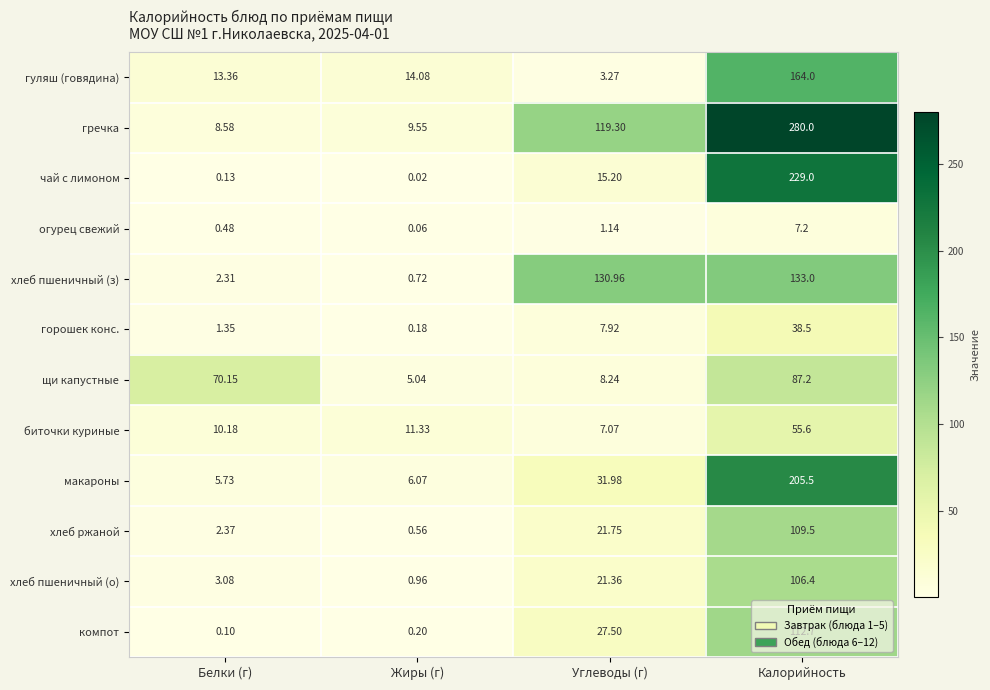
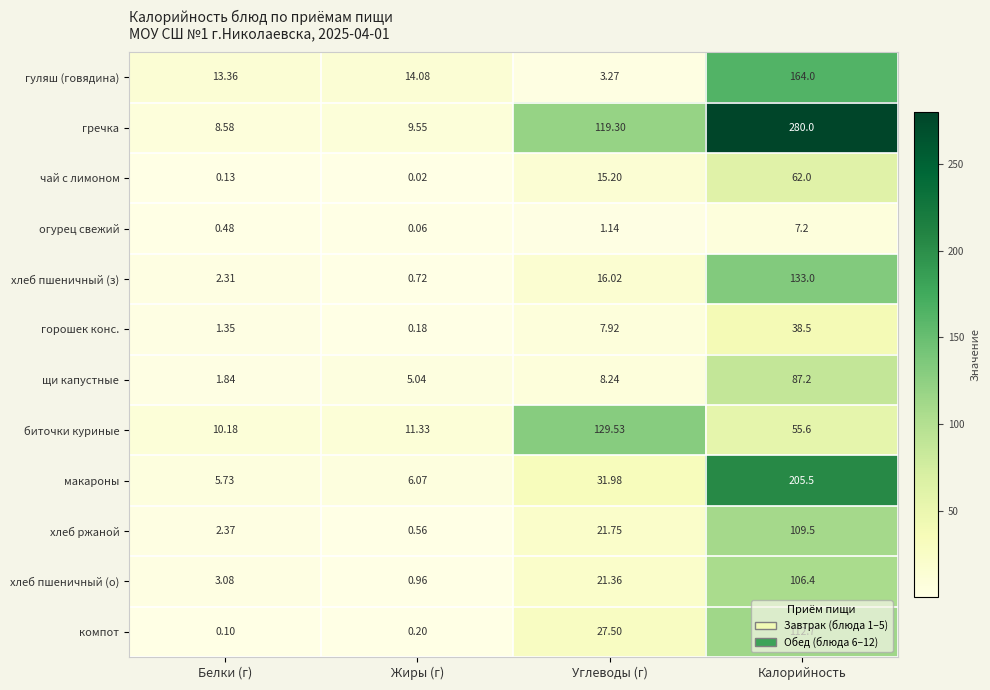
чай с лимоном, Калорийность: 229.0 -> 62.0
хлеб пшеничный (з), Углеводы (г): 130.96 -> 16.02
щи капустные, Белки (г): 70.15 -> 1.84
биточки куриные, Углеводы (г): 7.07 -> 129.53
